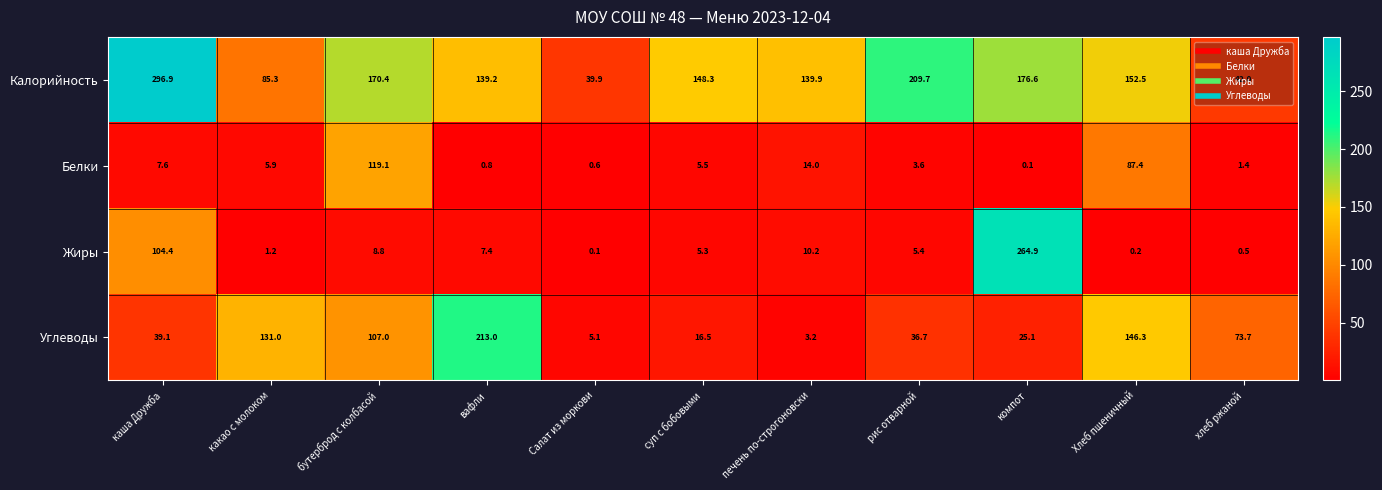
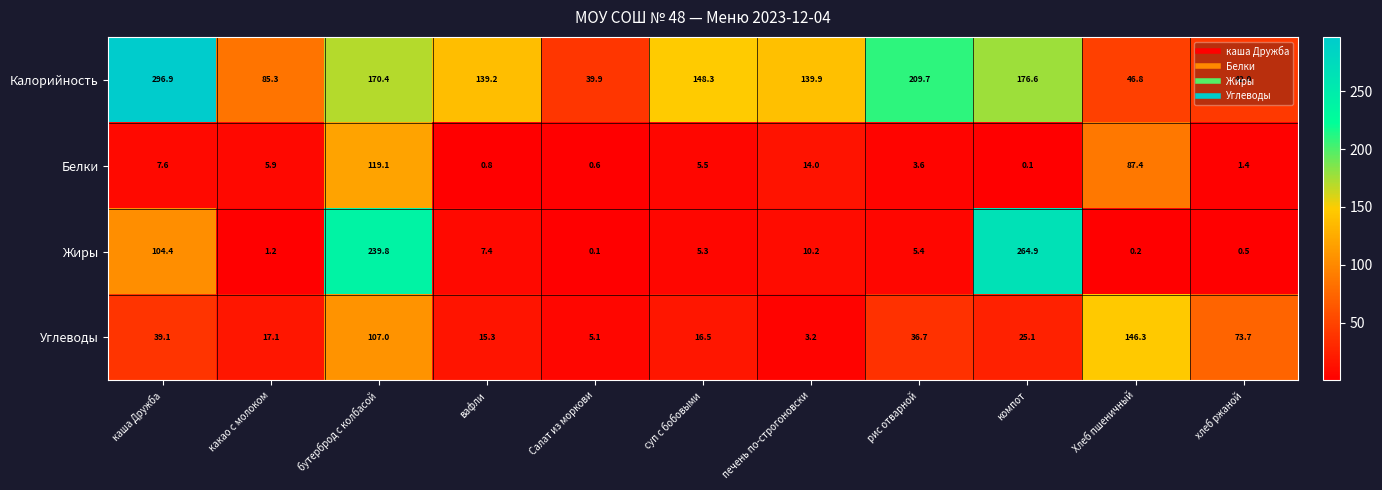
Калорийность, Хлеб пшеничный: 152.5 -> 46.8
Жиры, бутерброд с колбасой: 8.8 -> 239.8
Углеводы, какао с молоком: 131.0 -> 17.1
Углеводы, вафли: 213.0 -> 15.3
